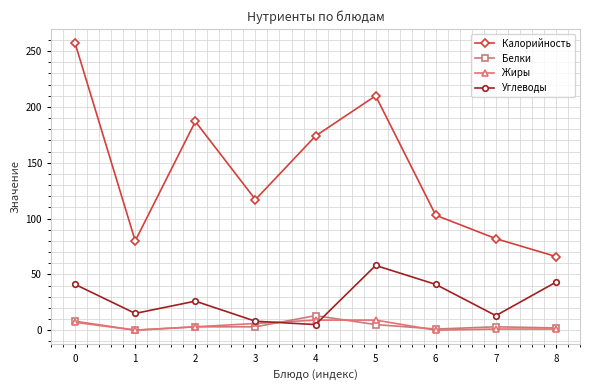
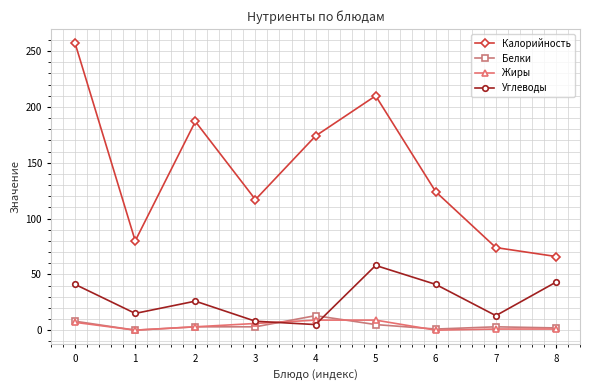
Калорийность, 6: 103 -> 124
Калорийность, 7: 82 -> 74
